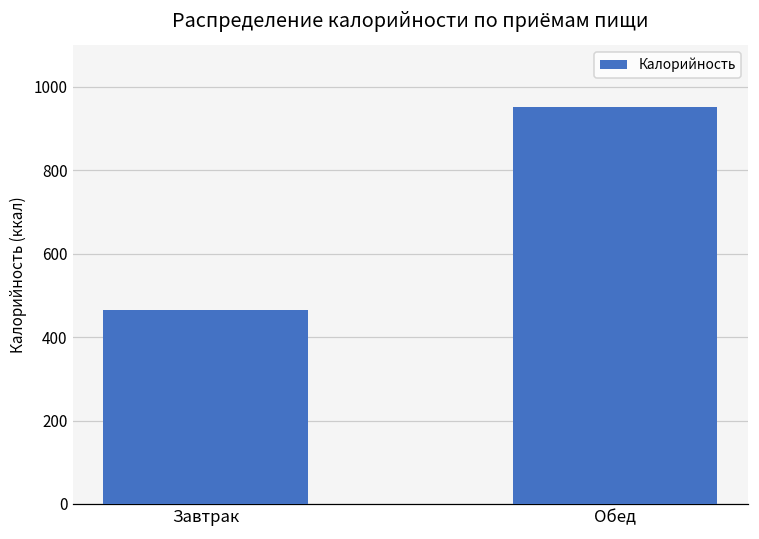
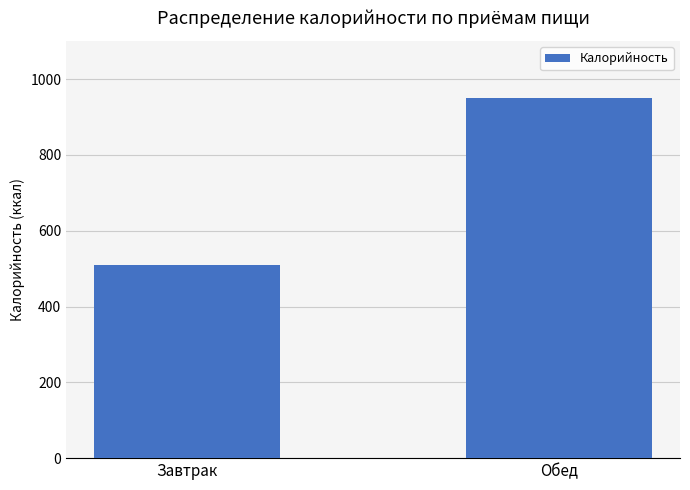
Завтрак: 460 -> 510
